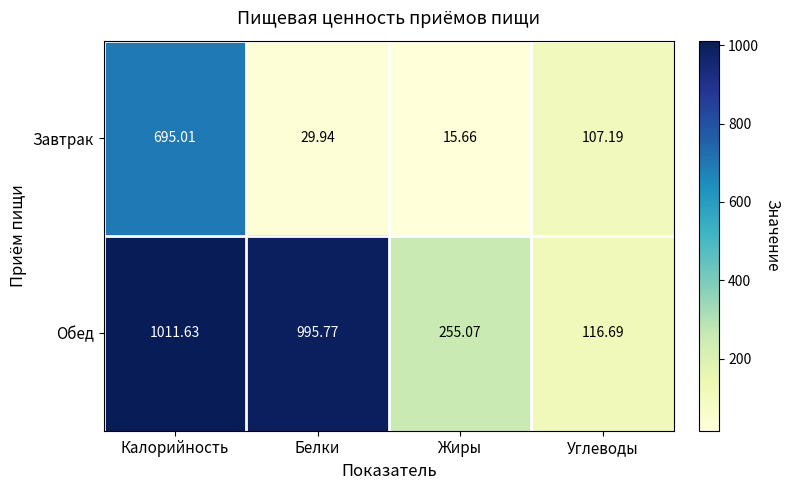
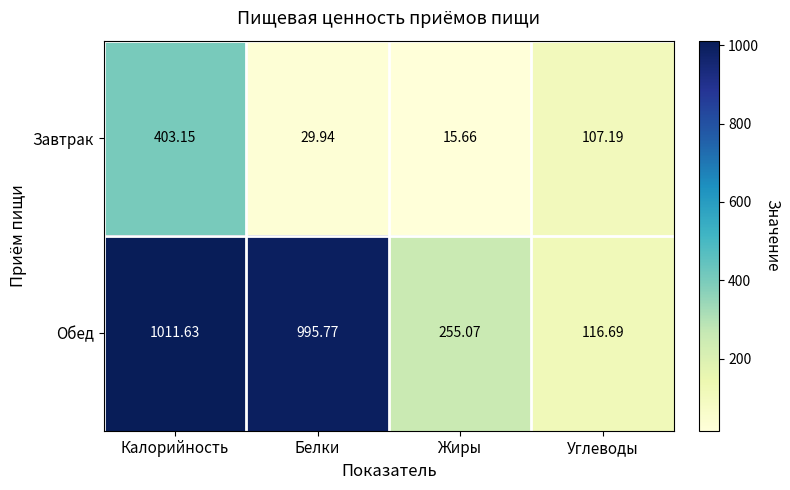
Завтрак, Калорийность: 695.01 -> 403.15
